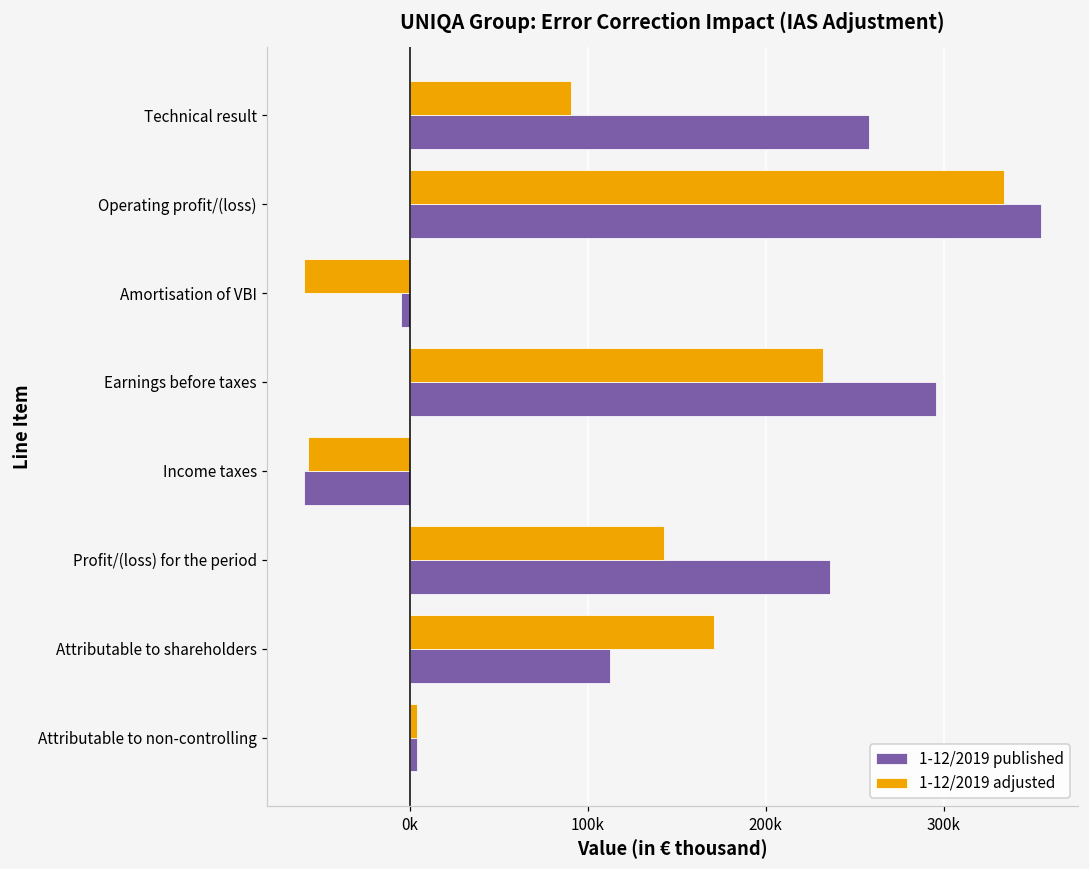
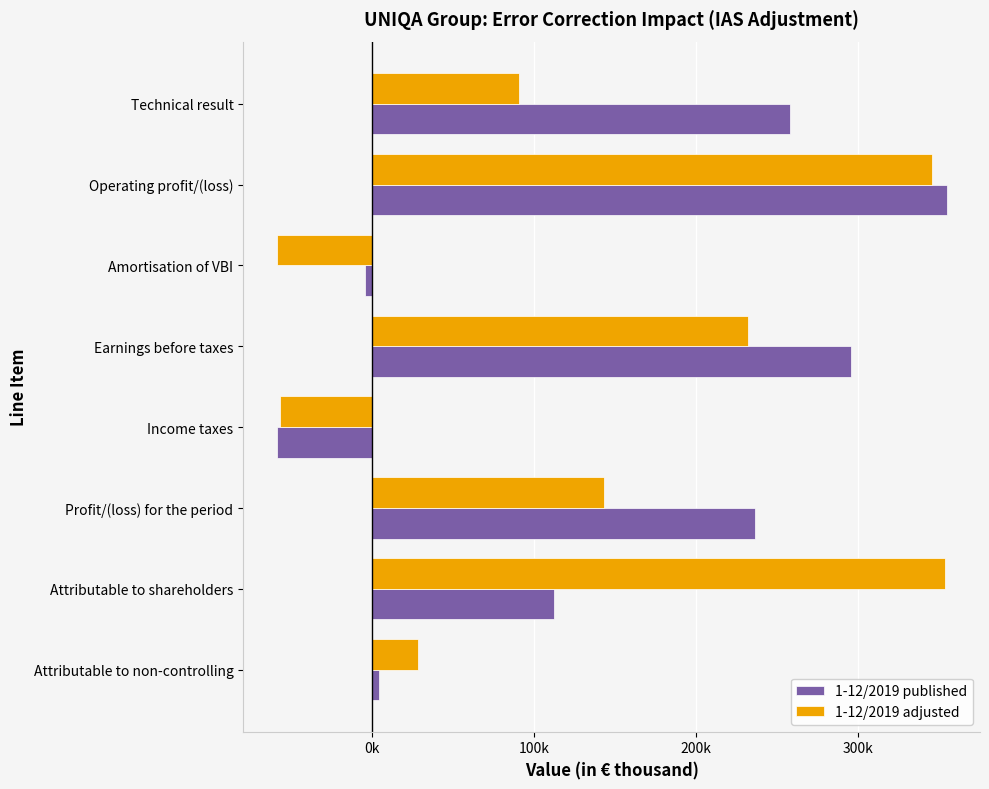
1-12/2019 adjusted, Operating profit/(loss): 334000 -> 346000
1-12/2019 adjusted, Attributable to shareholders: 171000 -> 354000
1-12/2019 adjusted, Attributable to non-controlling: 4000 -> 28000
